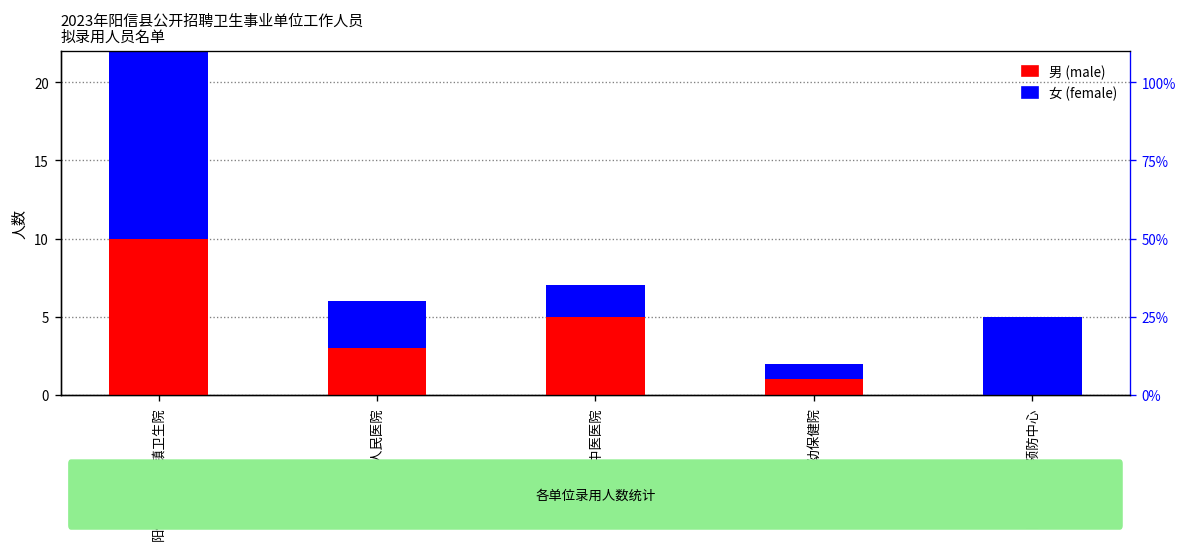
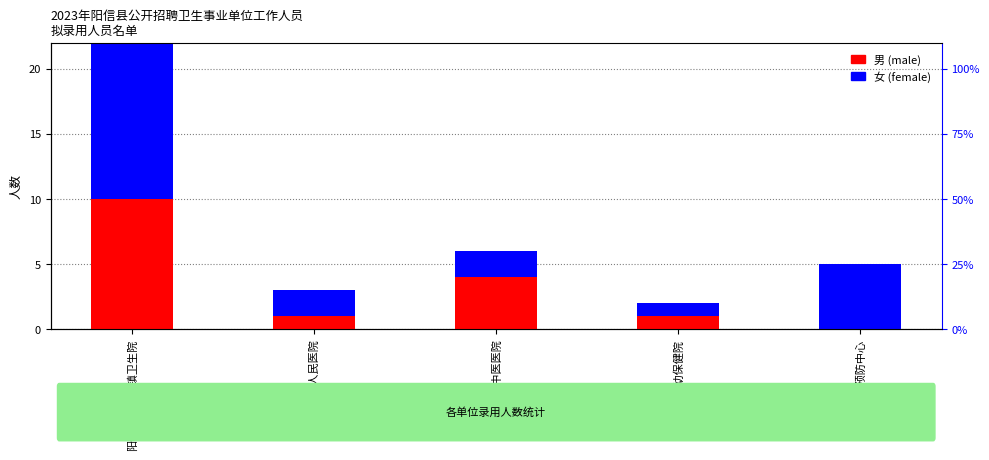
男 (male), 阳信县人民医院: 3 -> 1
女 (female), 阳信县人民医院: 3 -> 2
男 (male), 阳信县中医医院: 5 -> 4
